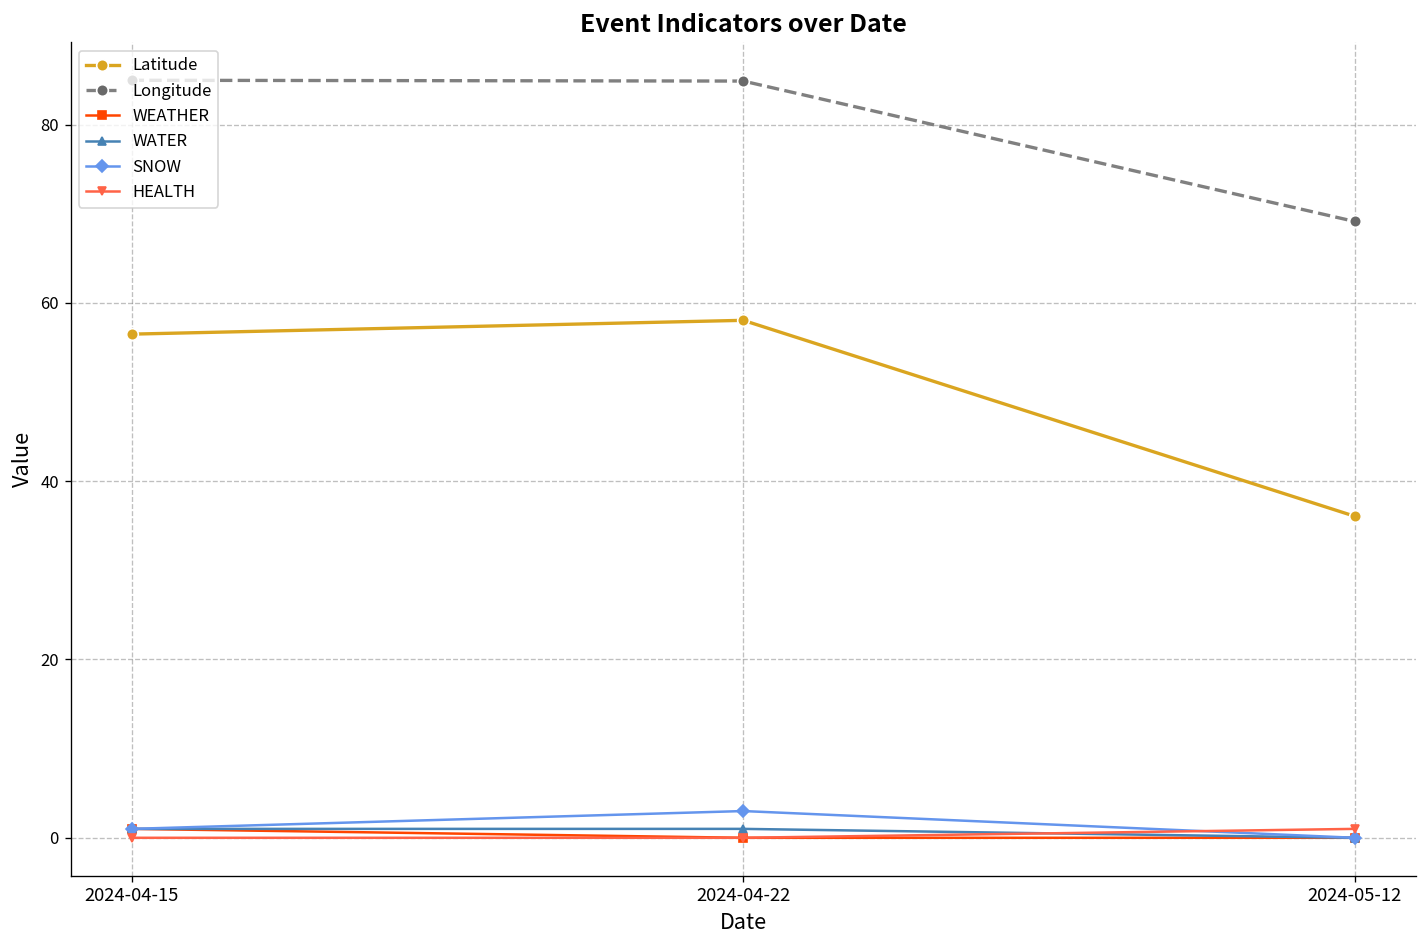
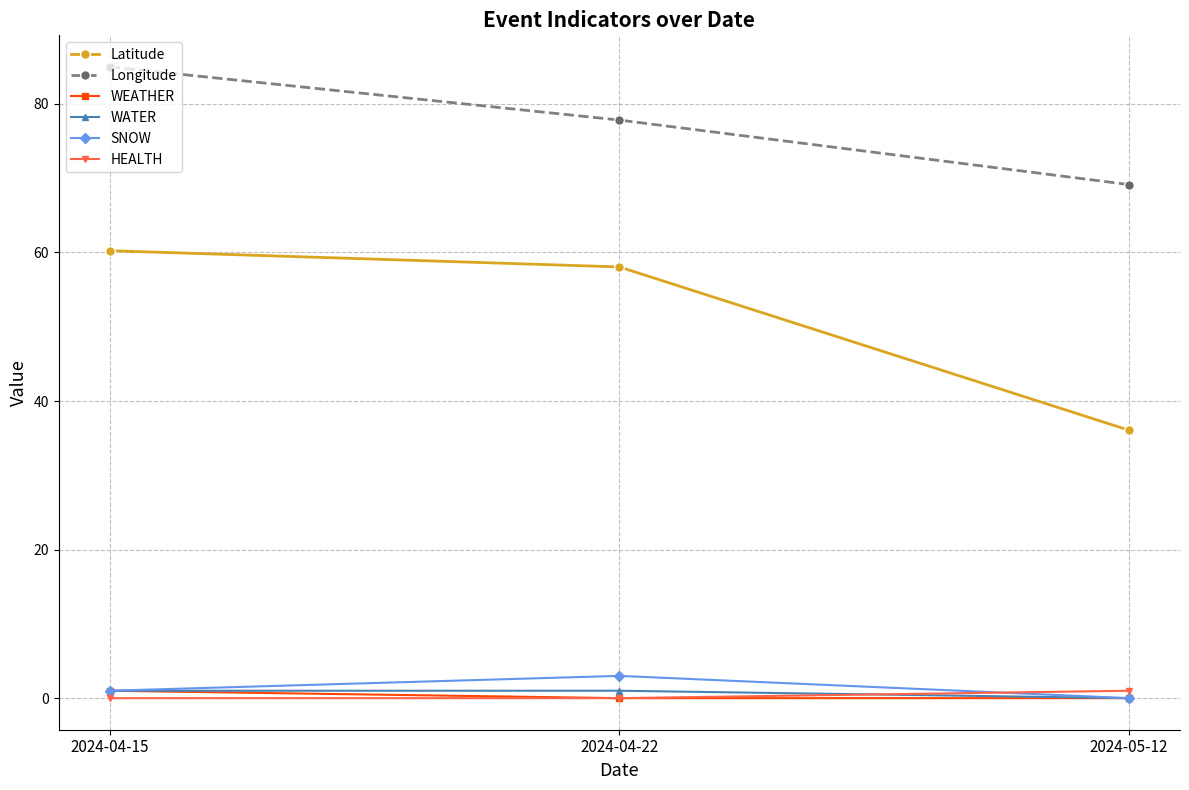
Latitude, 2024-04-15: 56 -> 60
Longitude, 2024-04-22: 85 -> 78
